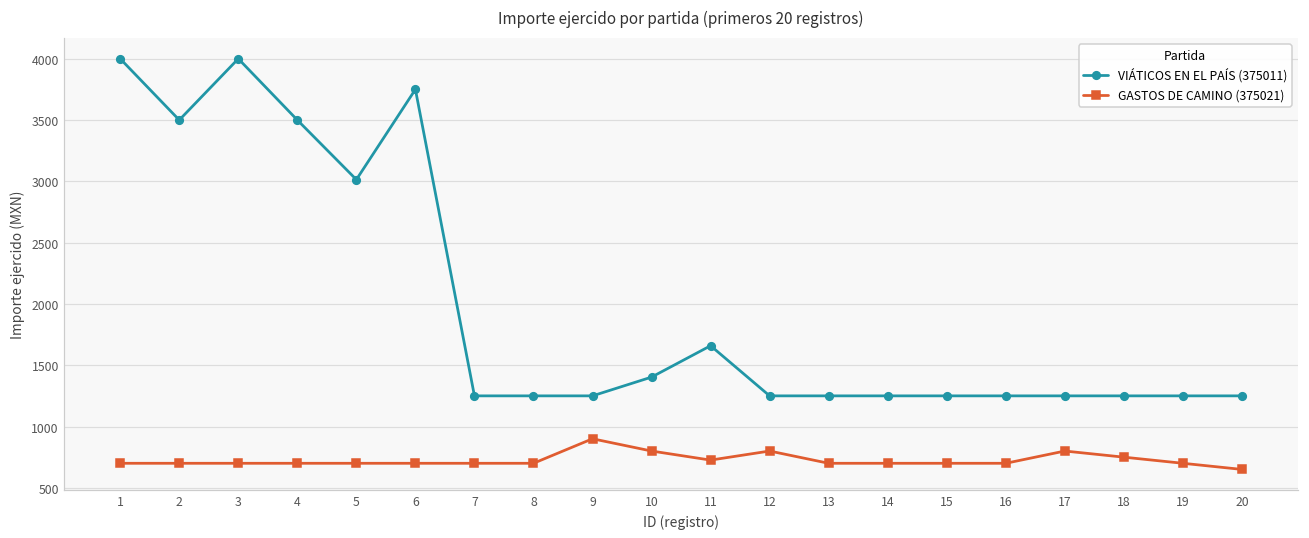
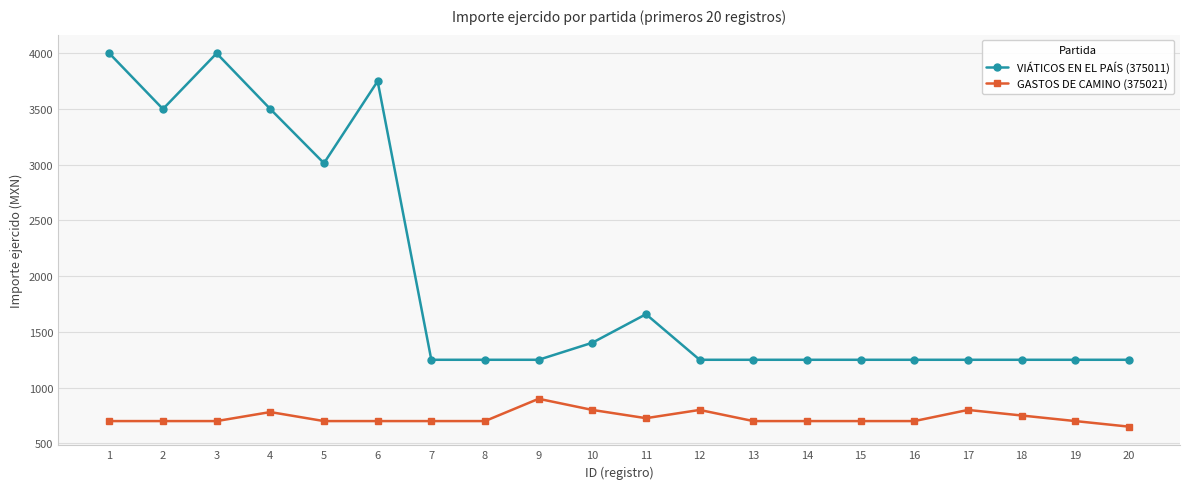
GASTOS DE CAMINO (375021), 4: 700 -> 780
